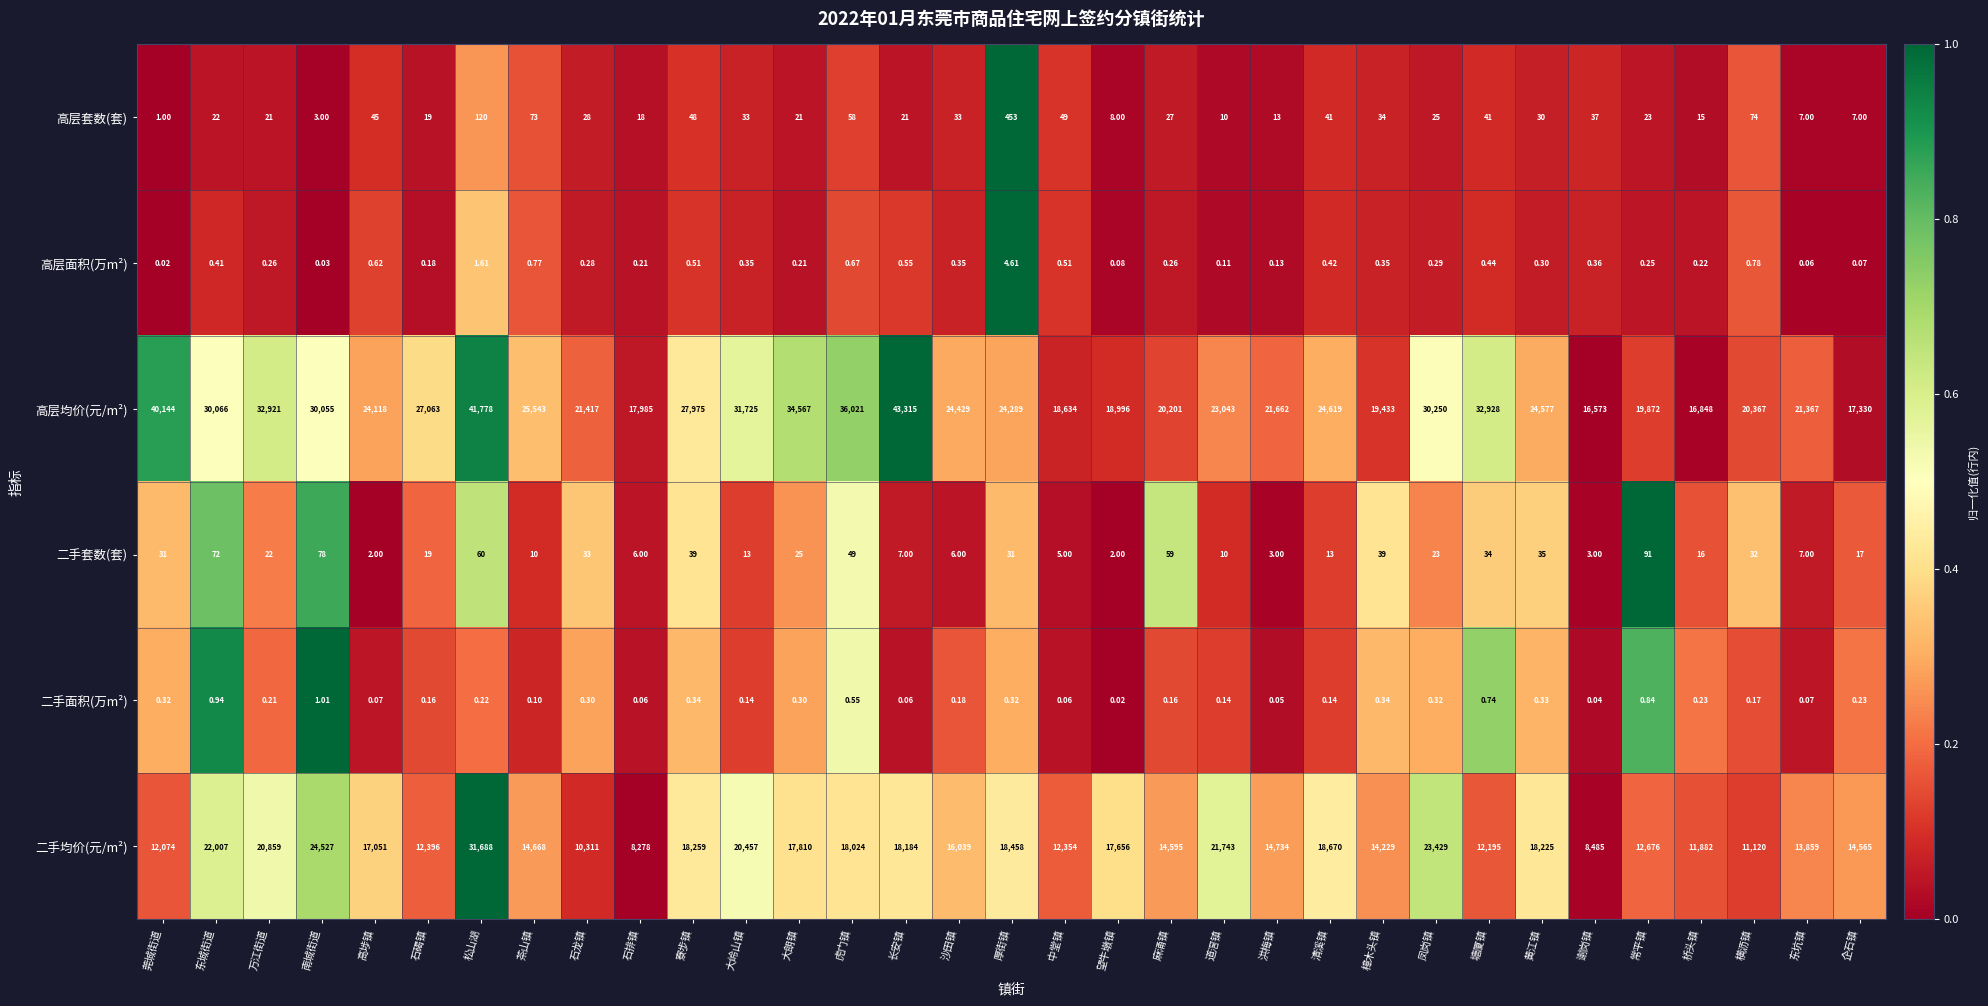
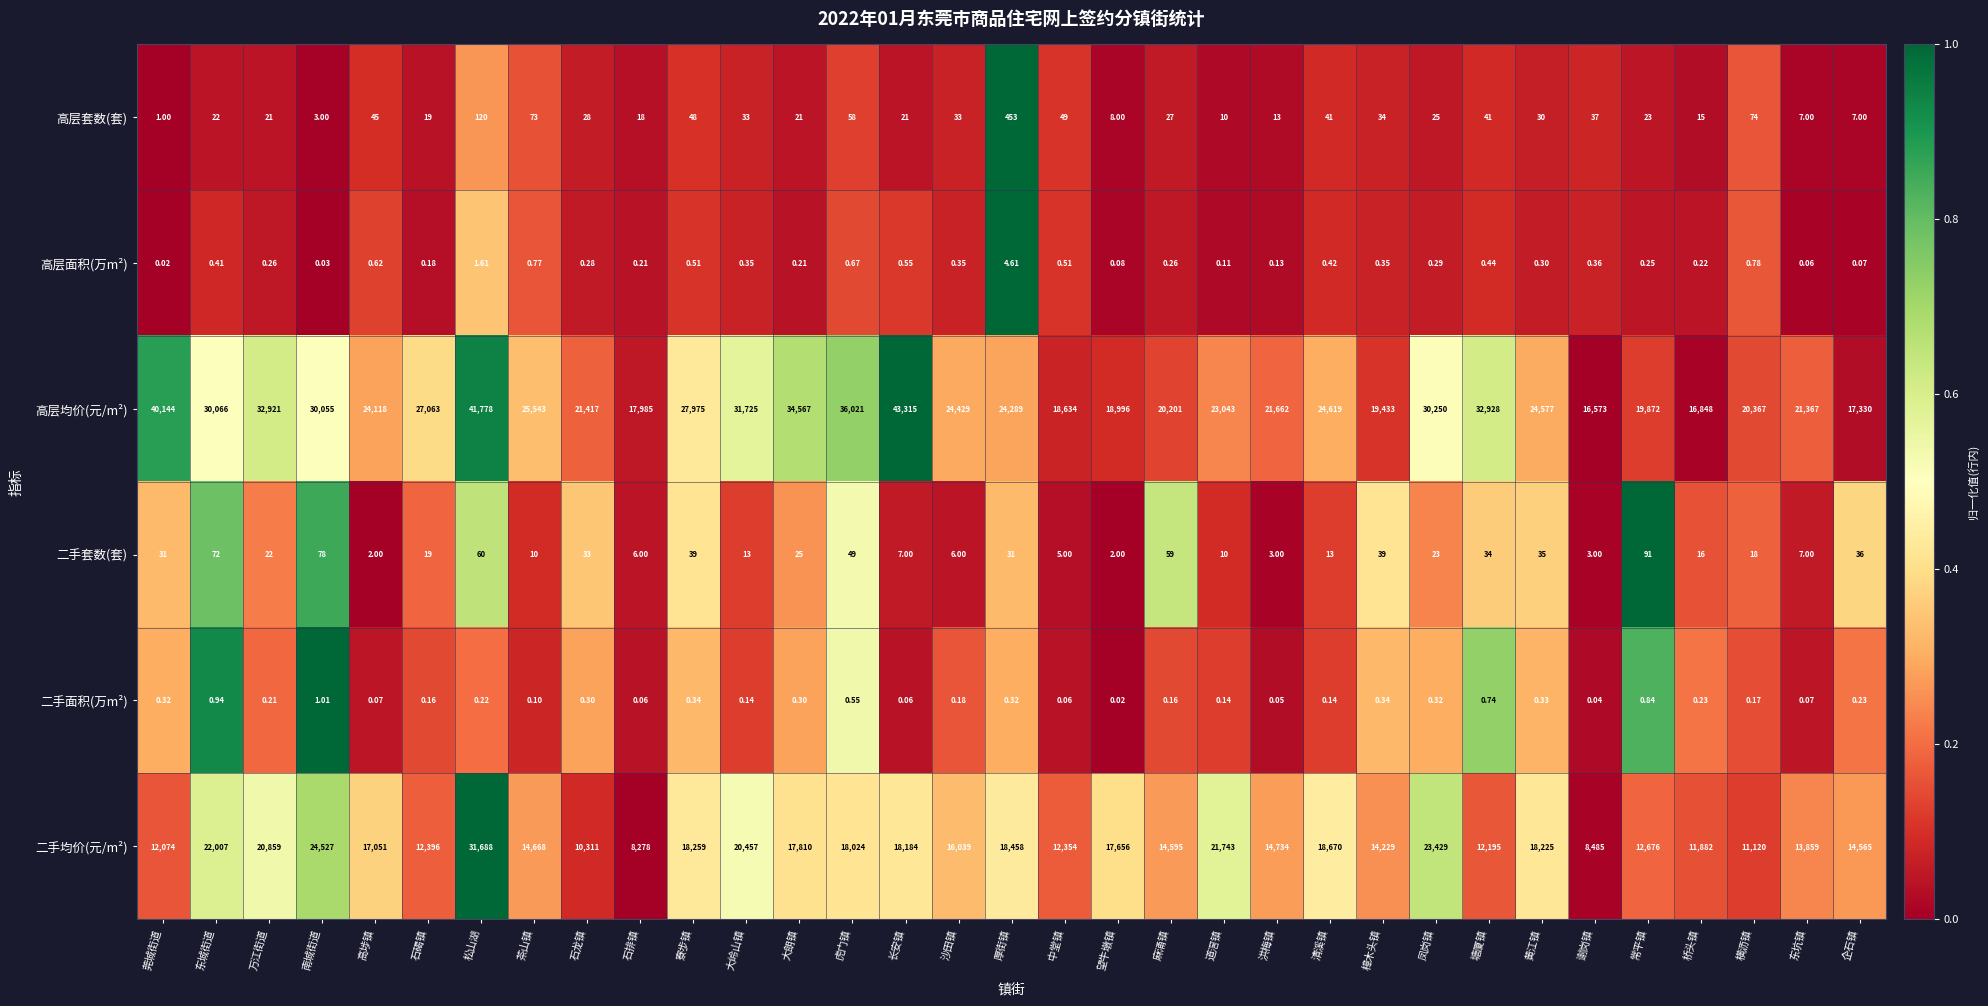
二手套数(套), 横沥镇: 32 -> 18
二手套数(套), 企石镇: 17 -> 36
